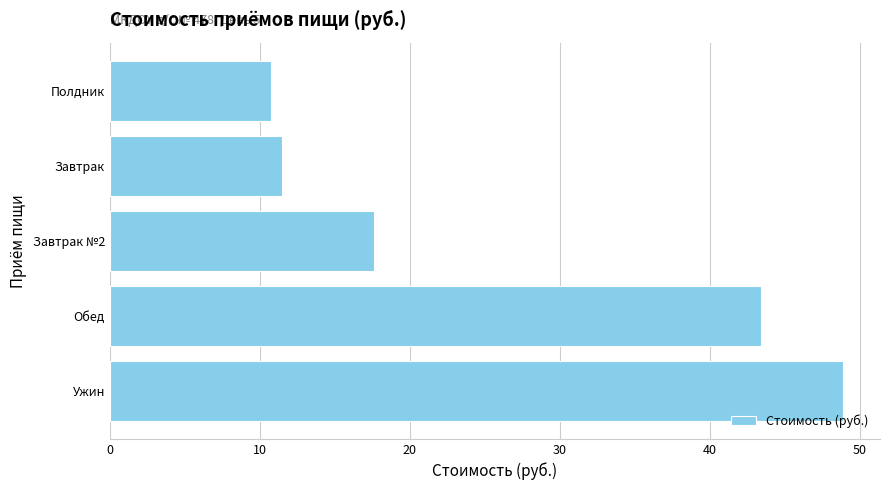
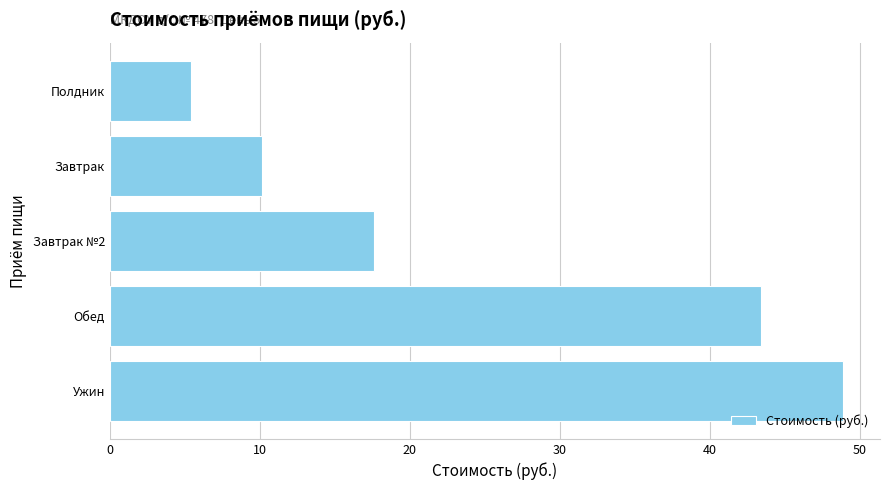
Полдник: 10.8 -> 5.4
Завтрак: 11.5 -> 10.2
